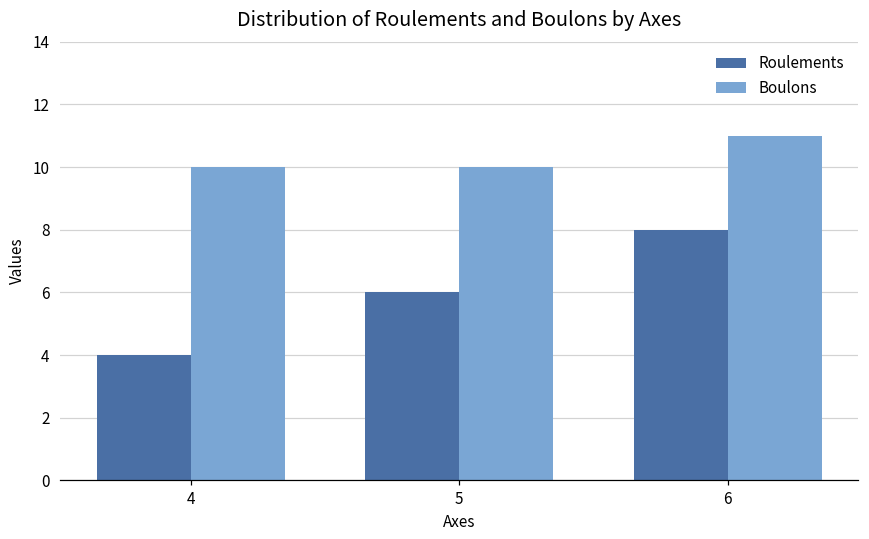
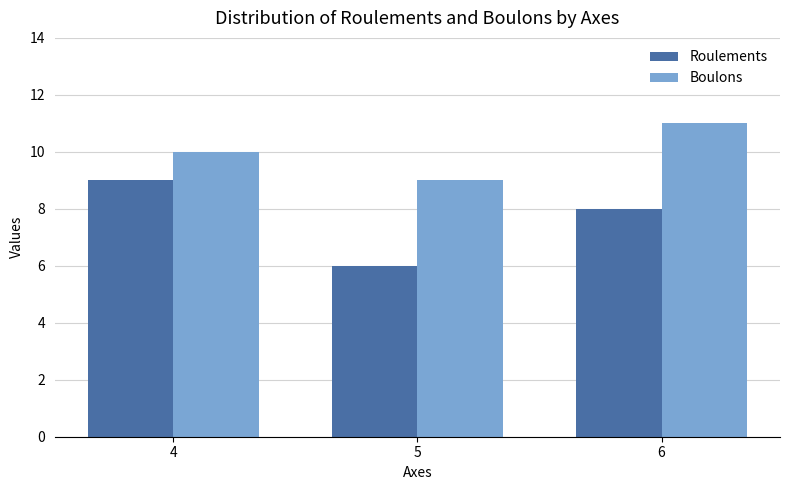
Roulements, 4: 4 -> 9
Boulons, 5: 10 -> 9
